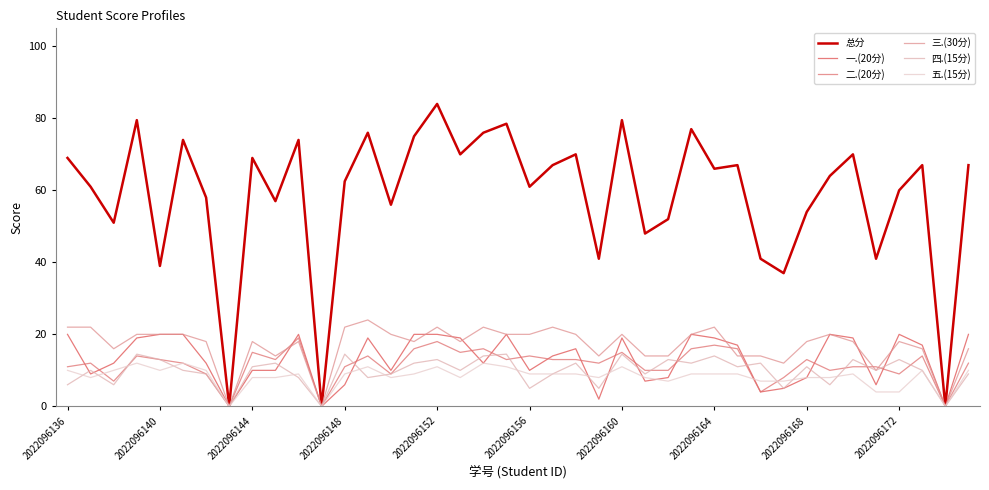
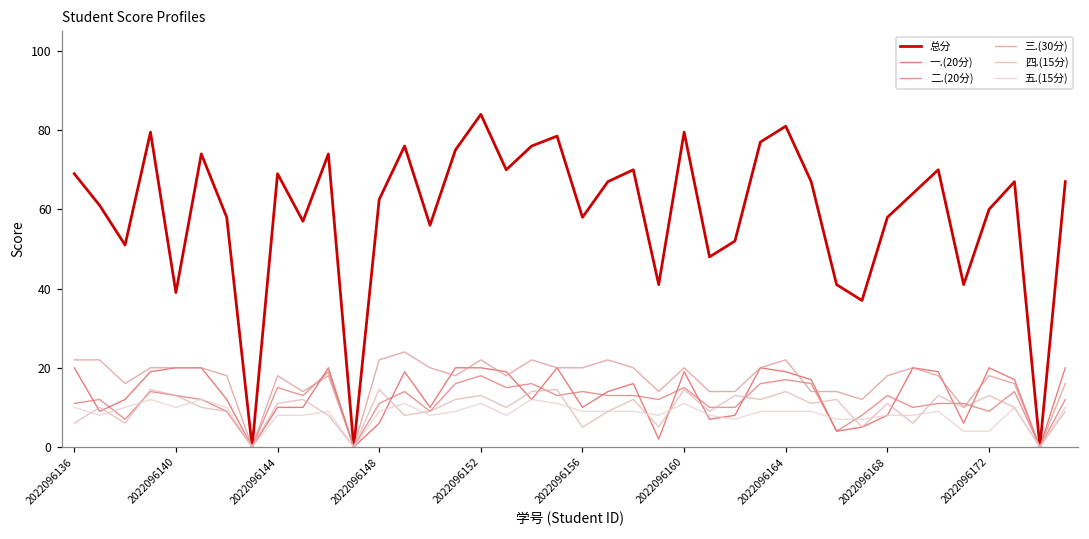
总分, 2022096156: 61 -> 58
总分, 2022096164: 66 -> 81
总分, 2022096168: 54 -> 58
